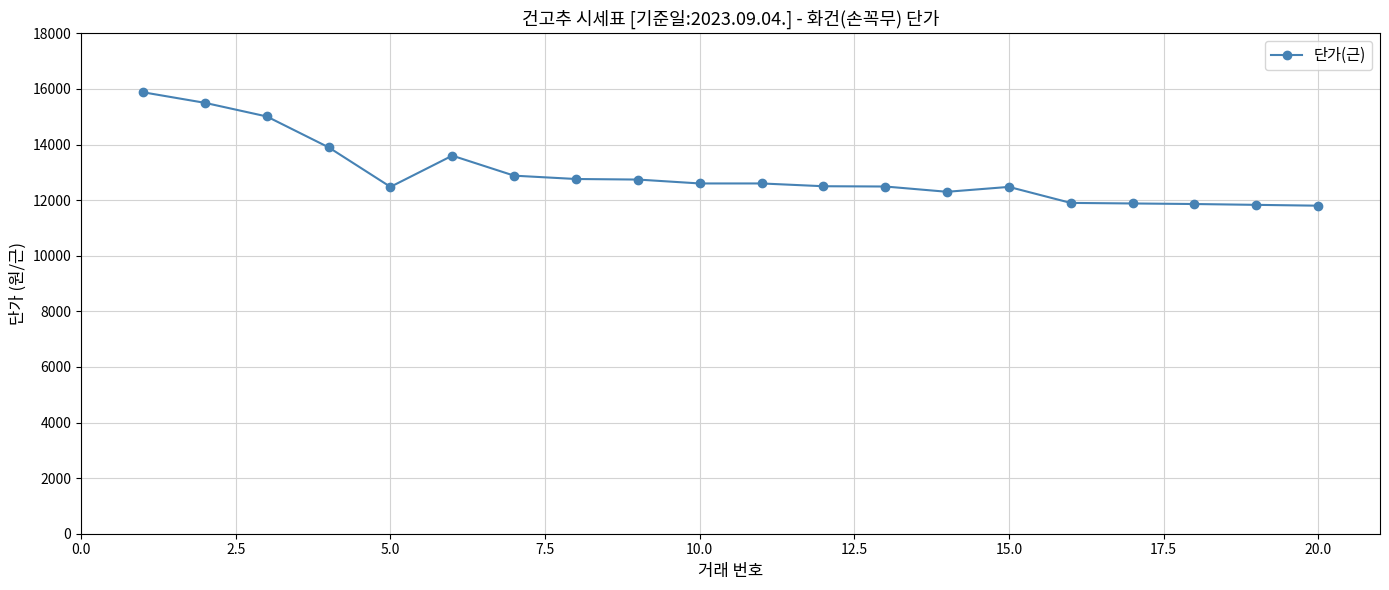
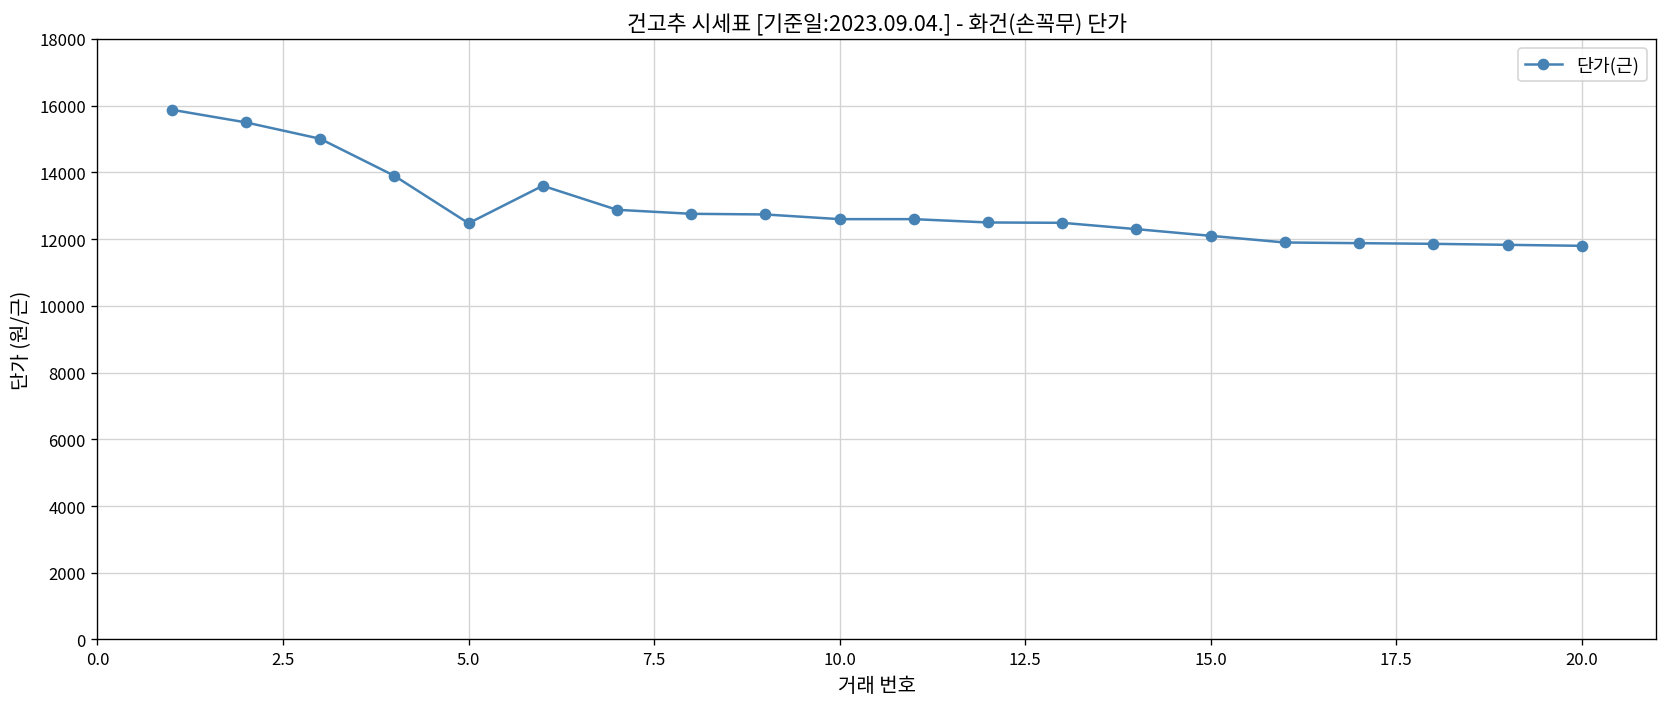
15.0: 12500 -> 12100
